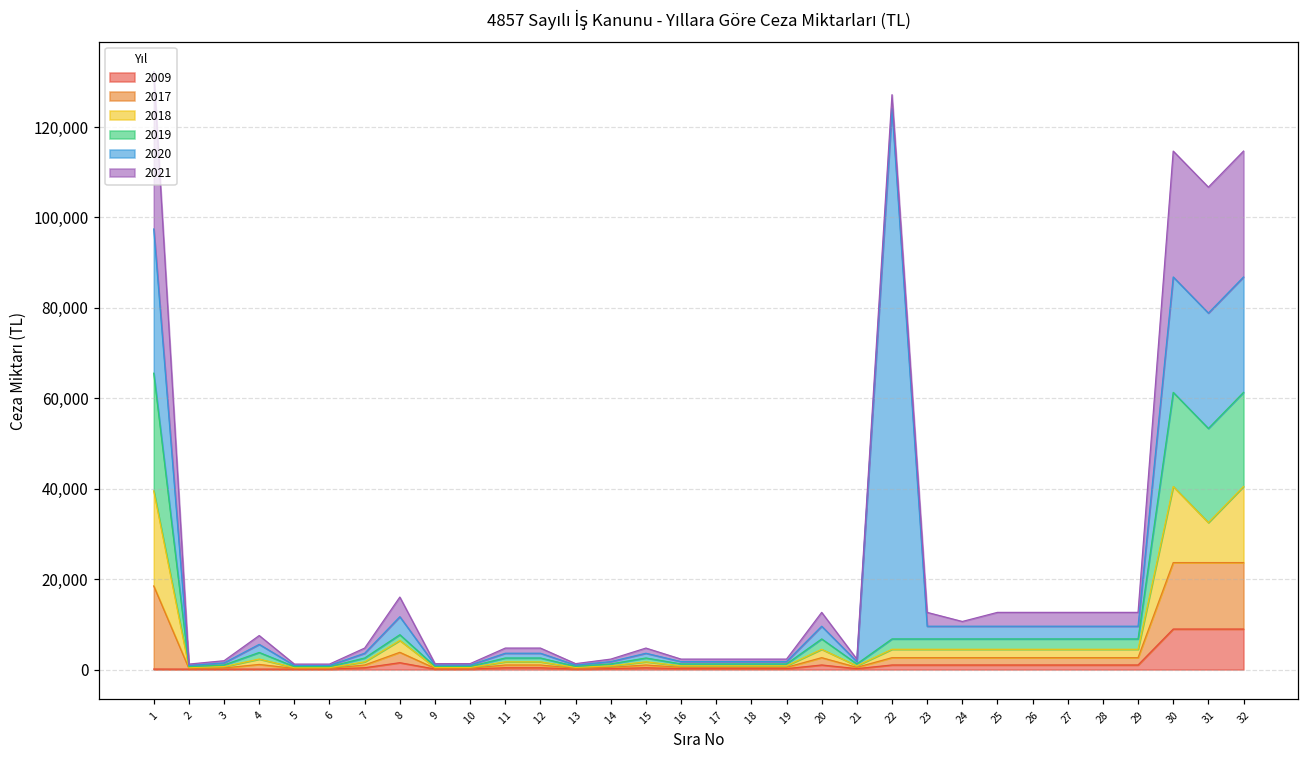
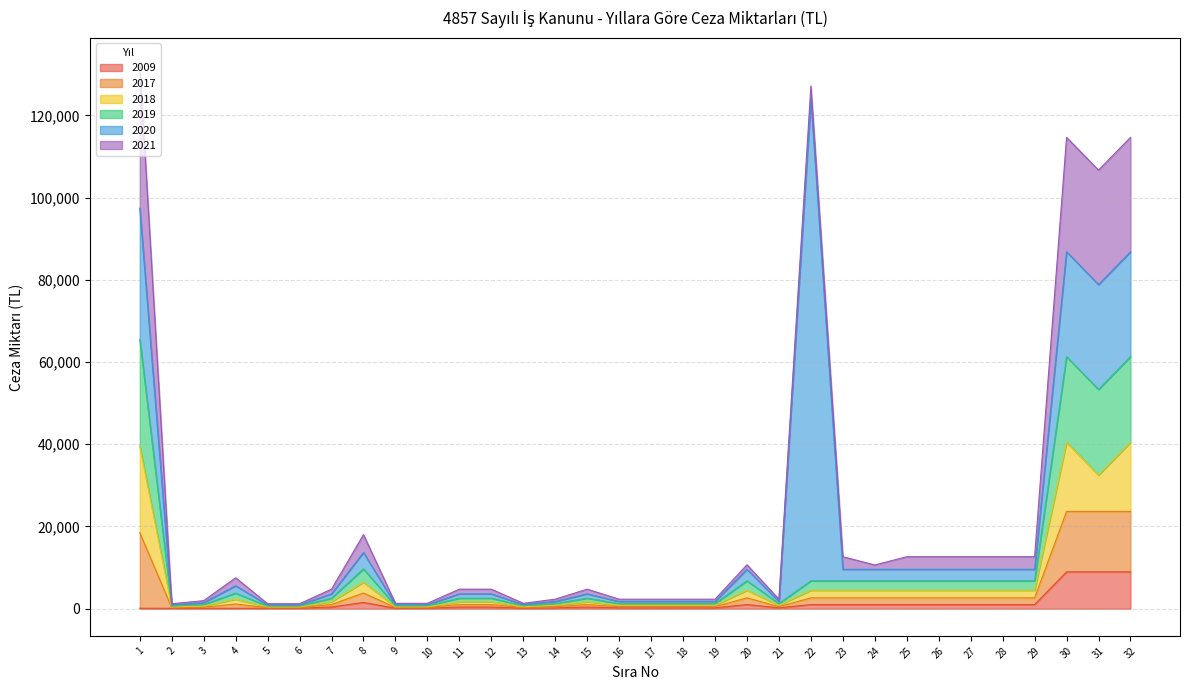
2019, 8: 1,000 -> 3,000
2021, 20: 3,000 -> 1,000
